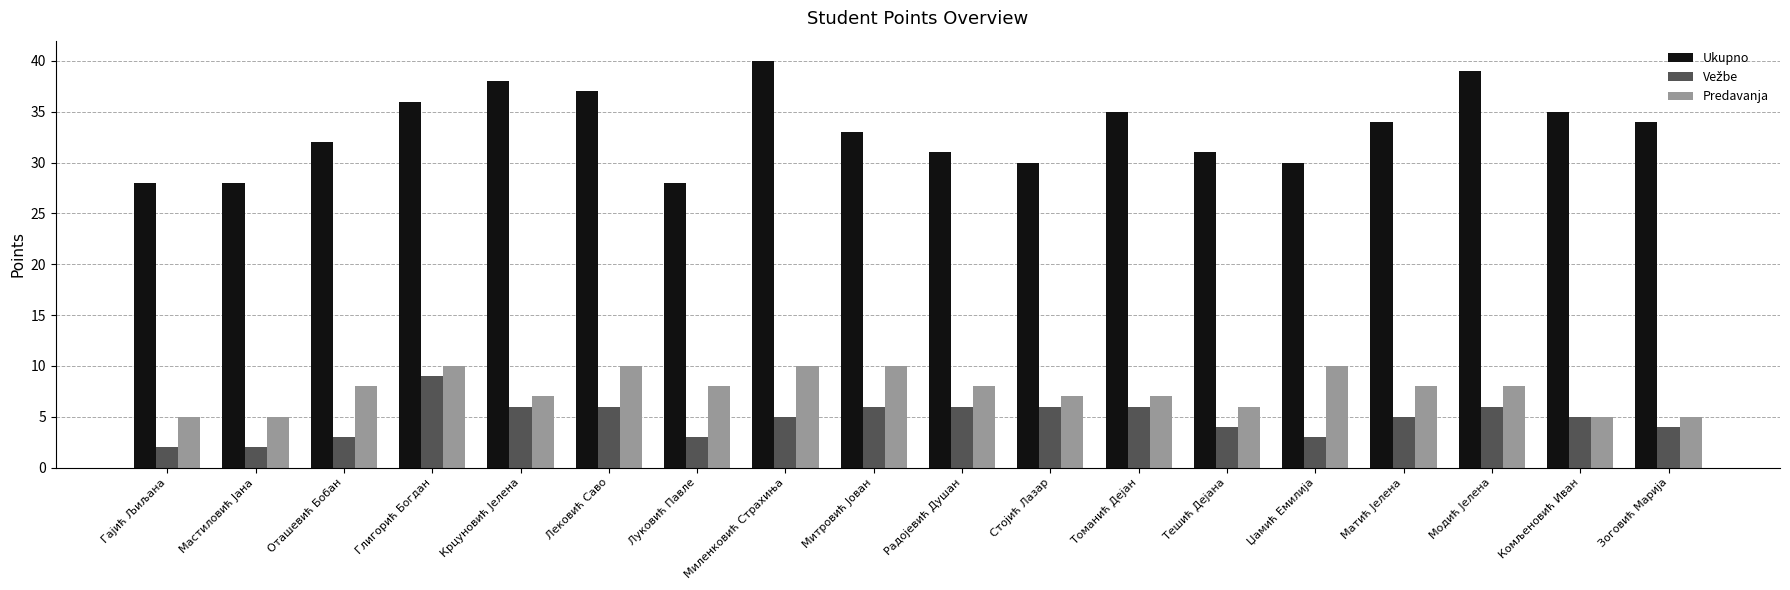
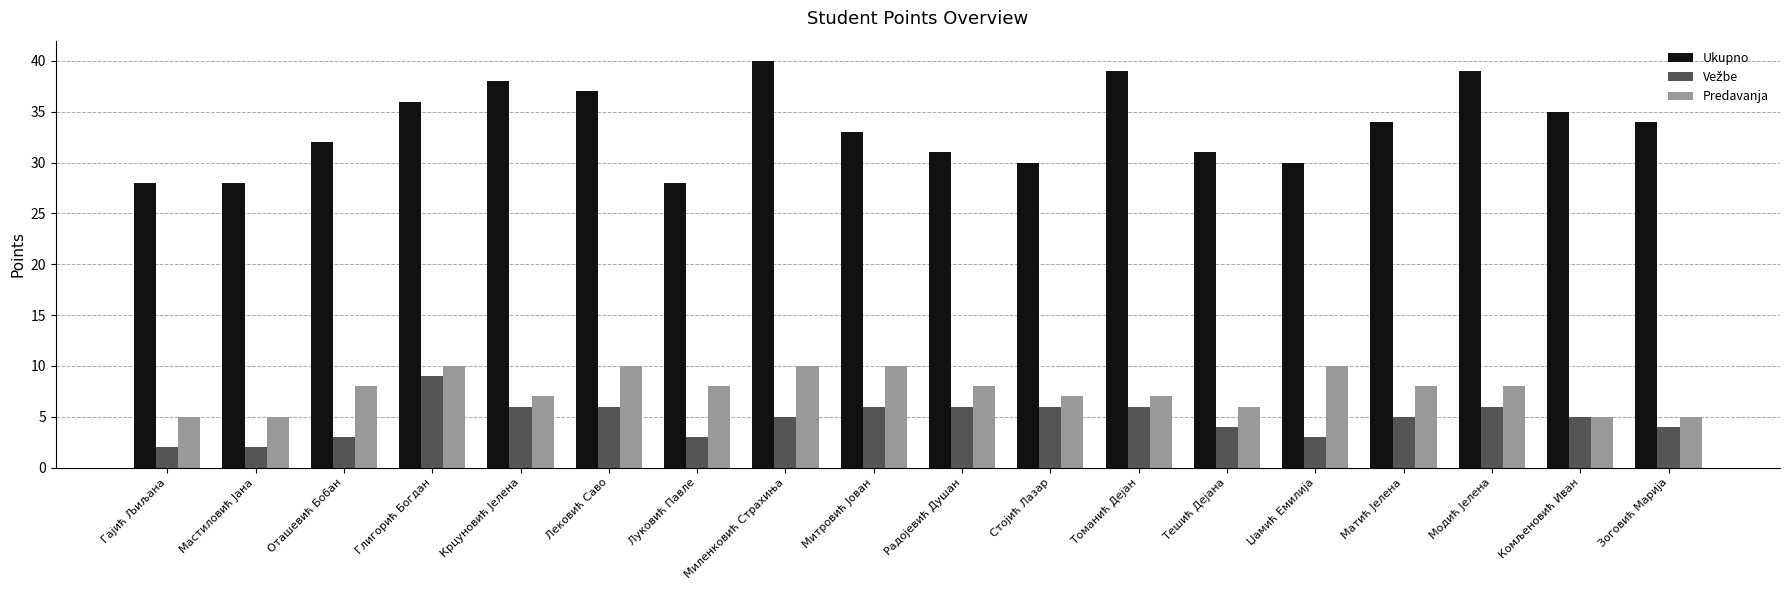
Ukupno, Томанић Дејан: 35 -> 39
